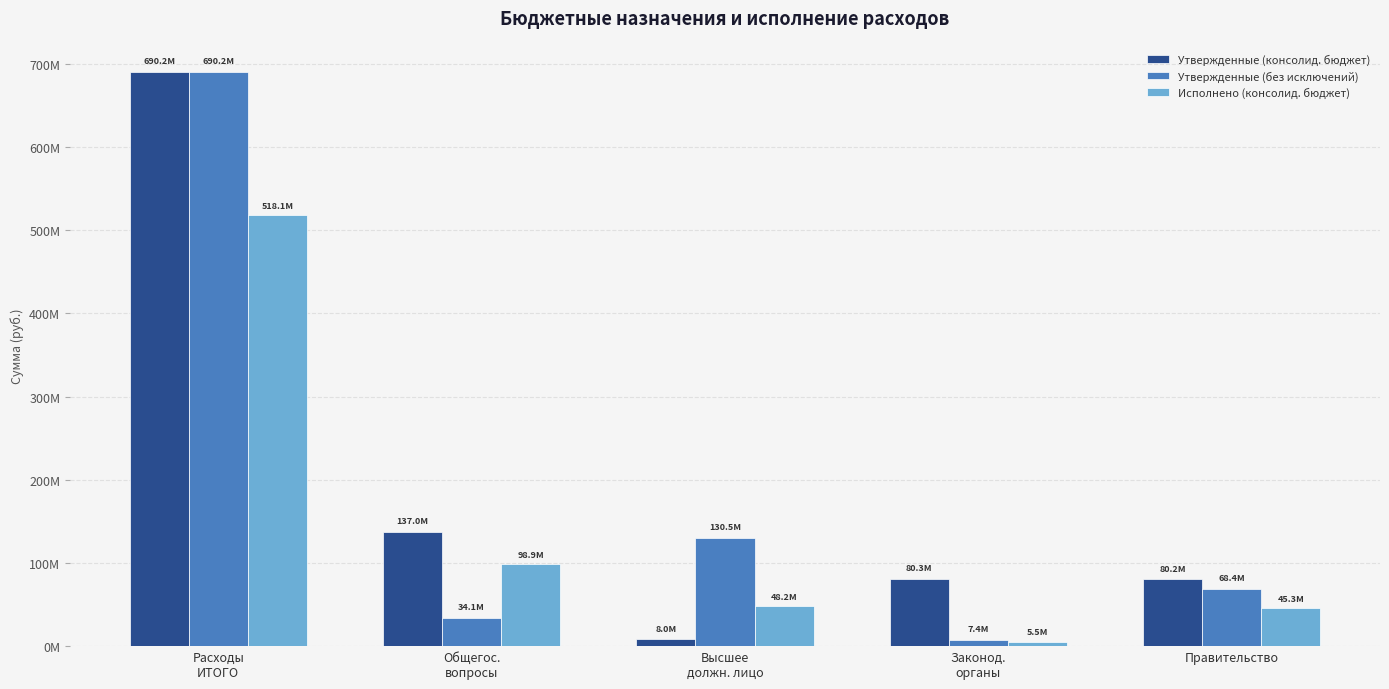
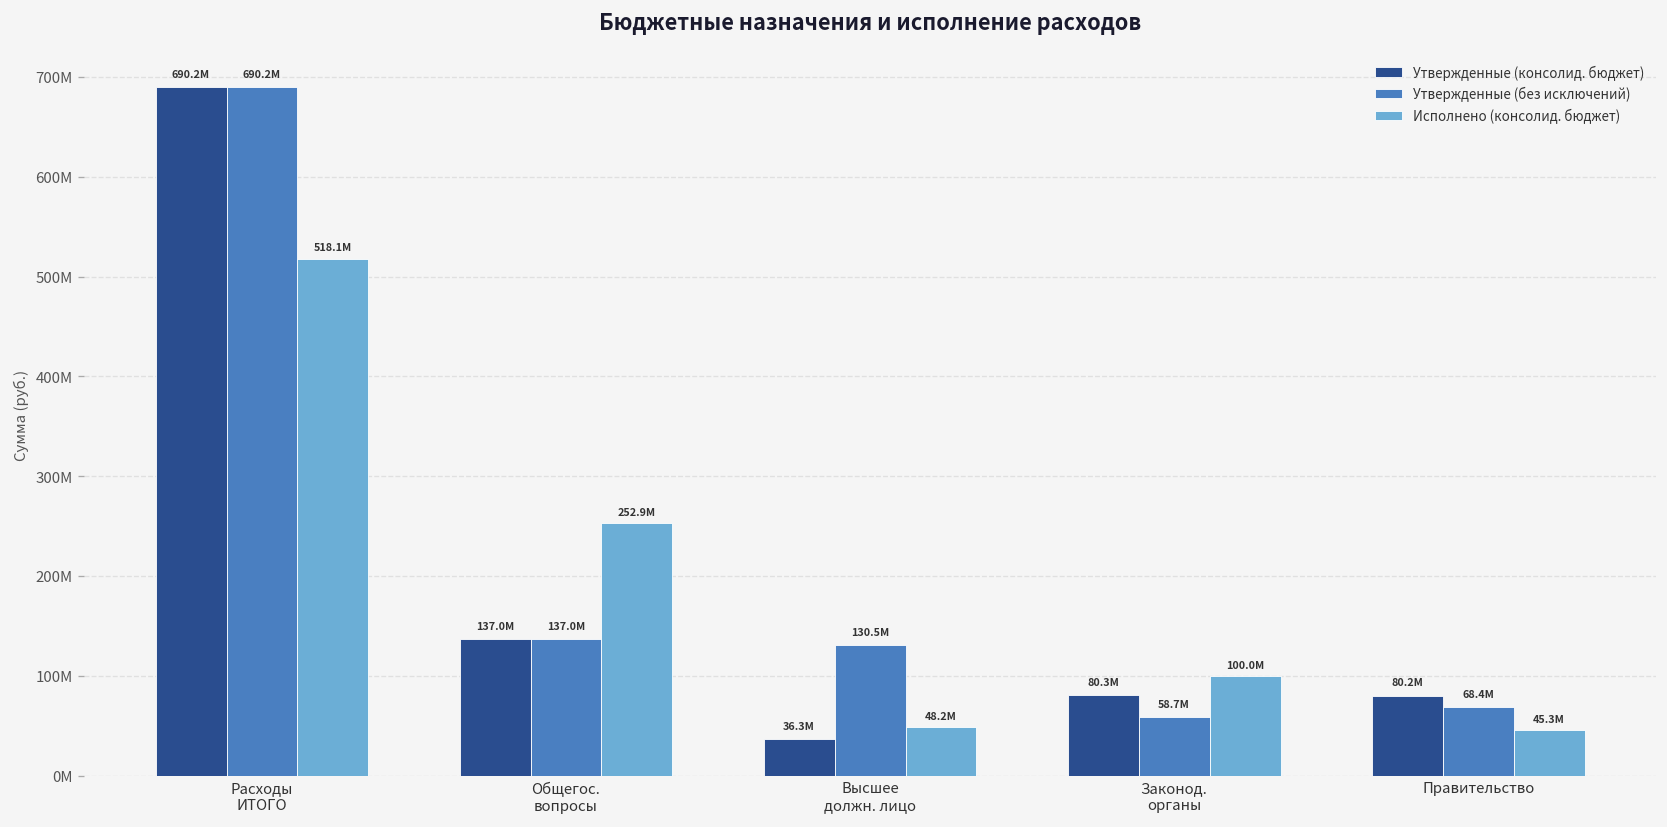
Утвержденные (без исключений), Общегос. вопросы: 34.1M -> 137.0M
Исполнено (консолид. бюджет), Общегос. вопросы: 98.9M -> 252.9M
Утвержденные (консолид. бюджет), Высшее должн. лицо: 8.0M -> 36.3M
Утвержденные (без исключений), Законод. органы: 7.4M -> 58.7M
Исполнено (консолид. бюджет), Законод. органы: 5.5M -> 100.0M
